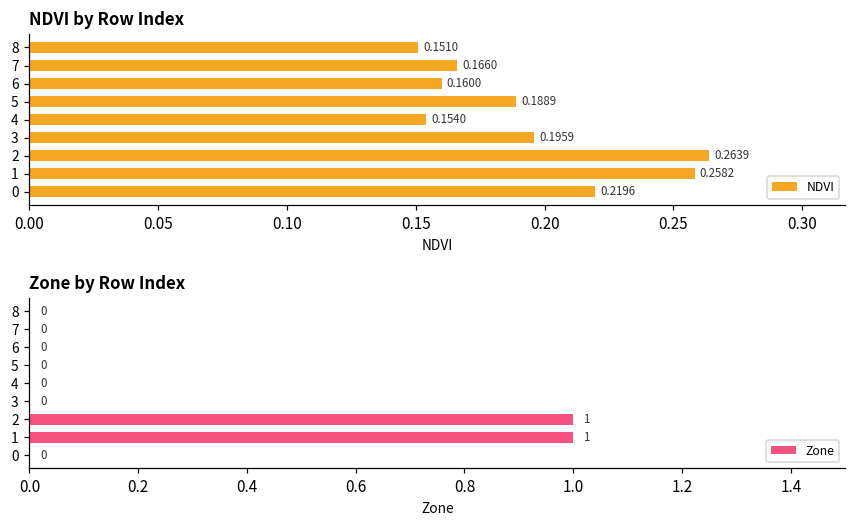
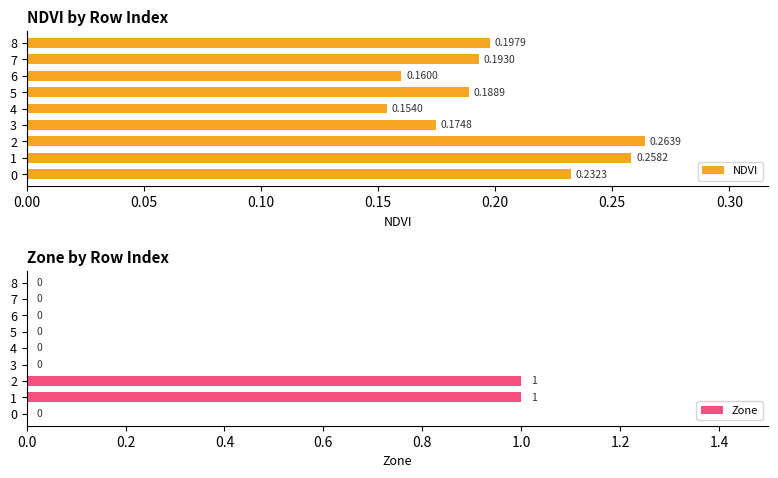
NDVI by Row Index, 8: 0.1510 -> 0.1979
NDVI by Row Index, 7: 0.1660 -> 0.1930
NDVI by Row Index, 3: 0.1959 -> 0.1748
NDVI by Row Index, 0: 0.2196 -> 0.2323
